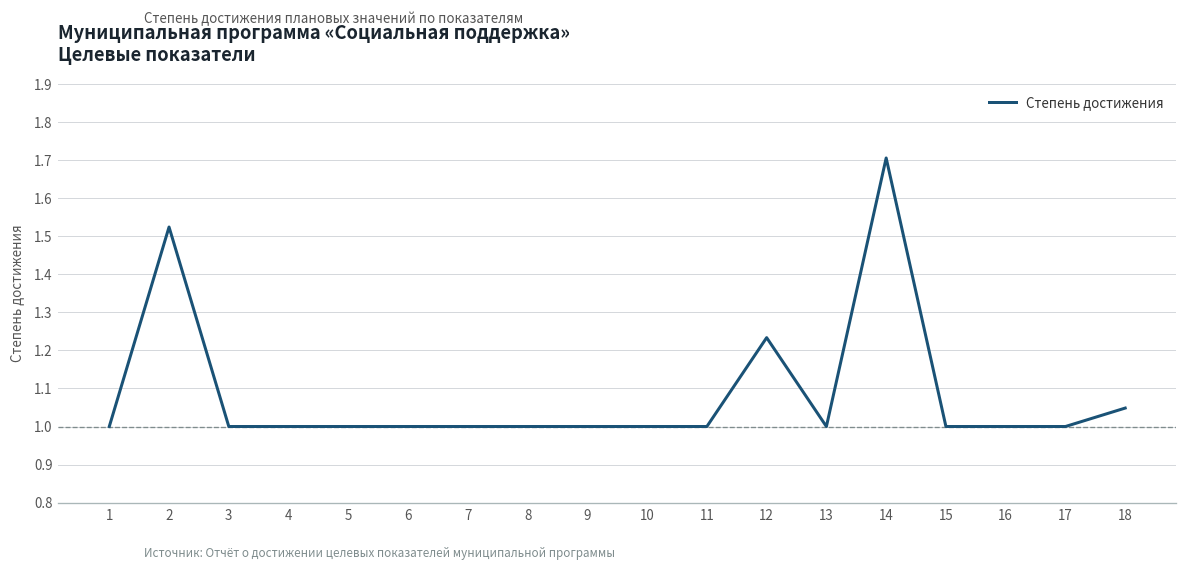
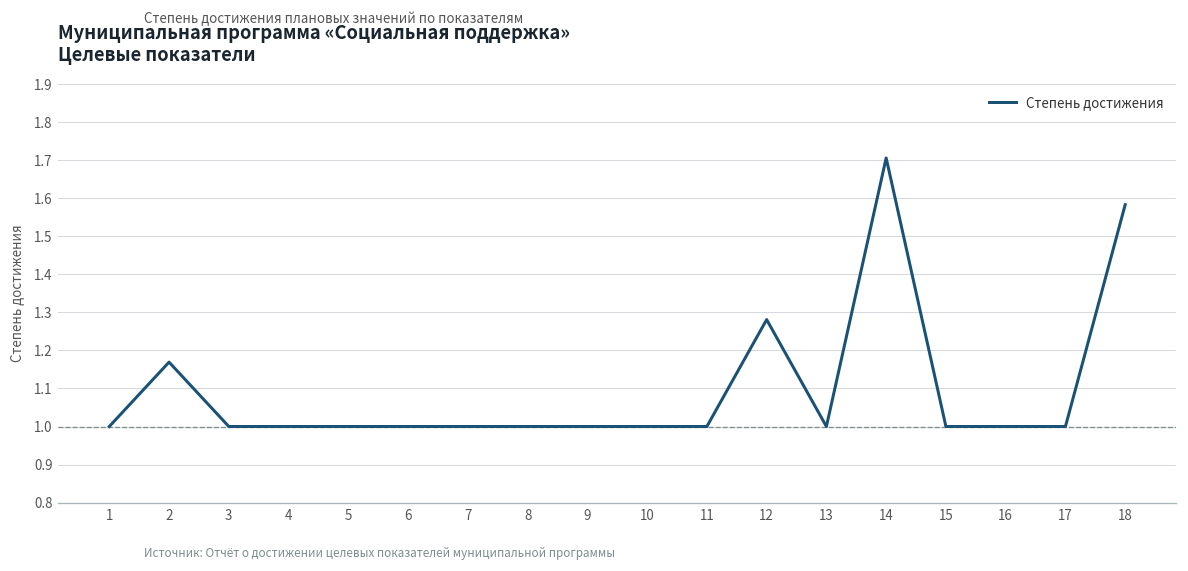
2: 1.52 -> 1.17
12: 1.23 -> 1.28
18: 1.05 -> 1.58
